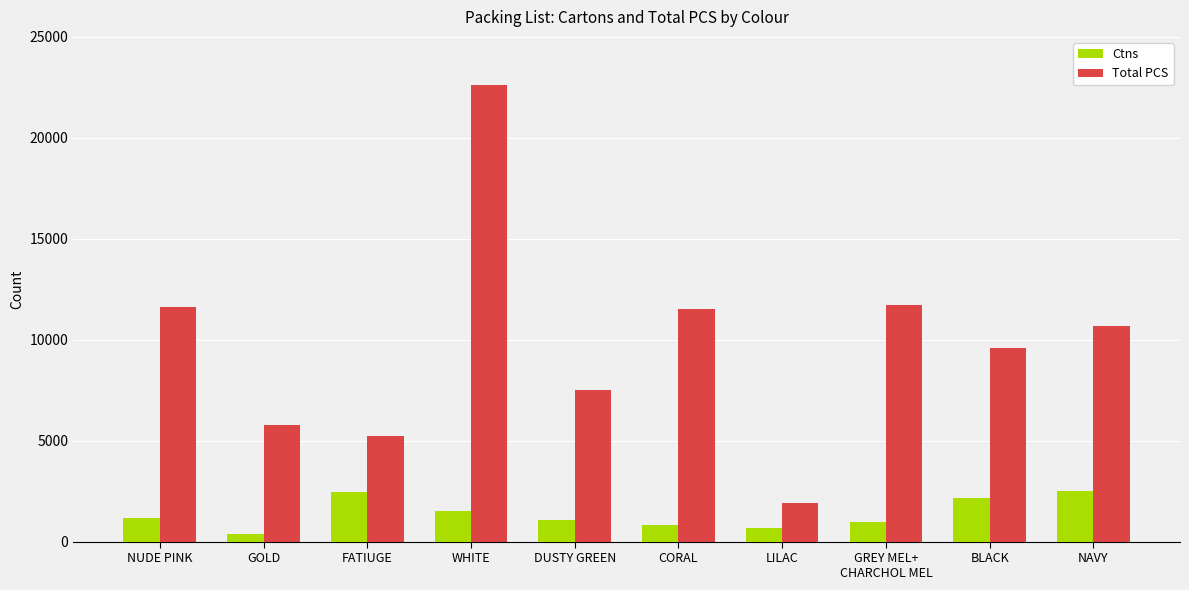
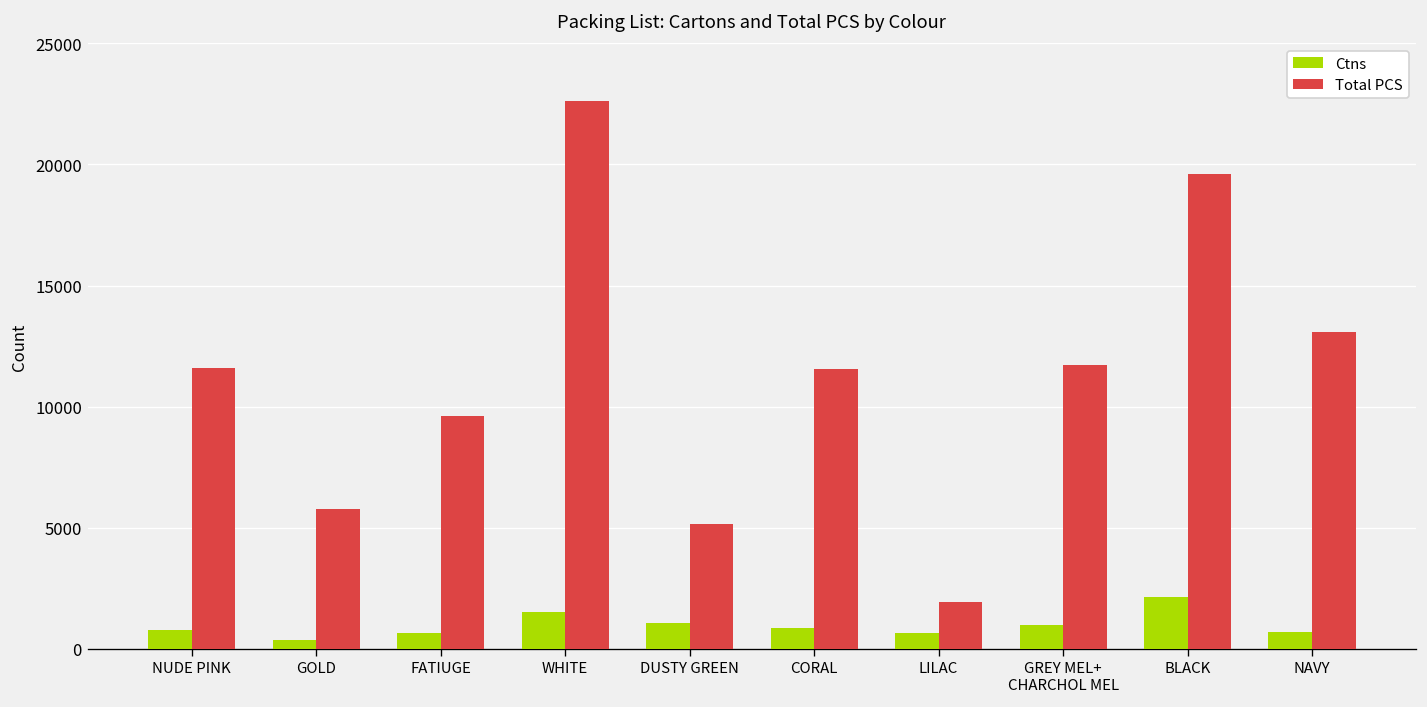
Ctns, NUDE PINK: 1200 -> 800
Ctns, FATIUGE: 2500 -> 600
Total PCS, FATIUGE: 5200 -> 9600
Total PCS, DUSTY GREEN: 7500 -> 5200
Total PCS, BLACK: 9600 -> 19600
Ctns, NAVY: 2500 -> 700
Total PCS, NAVY: 10700 -> 13100
